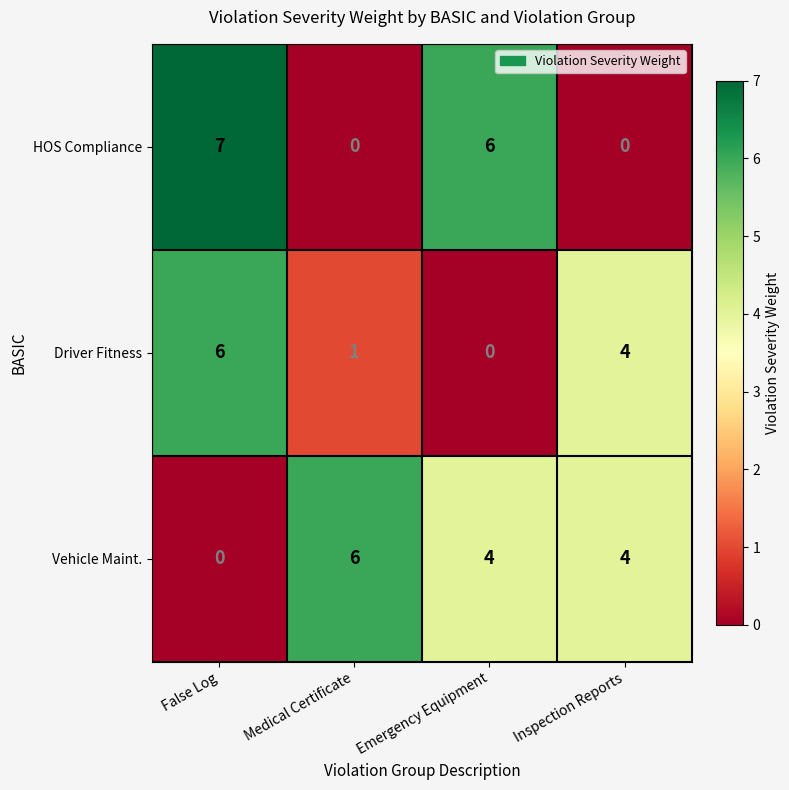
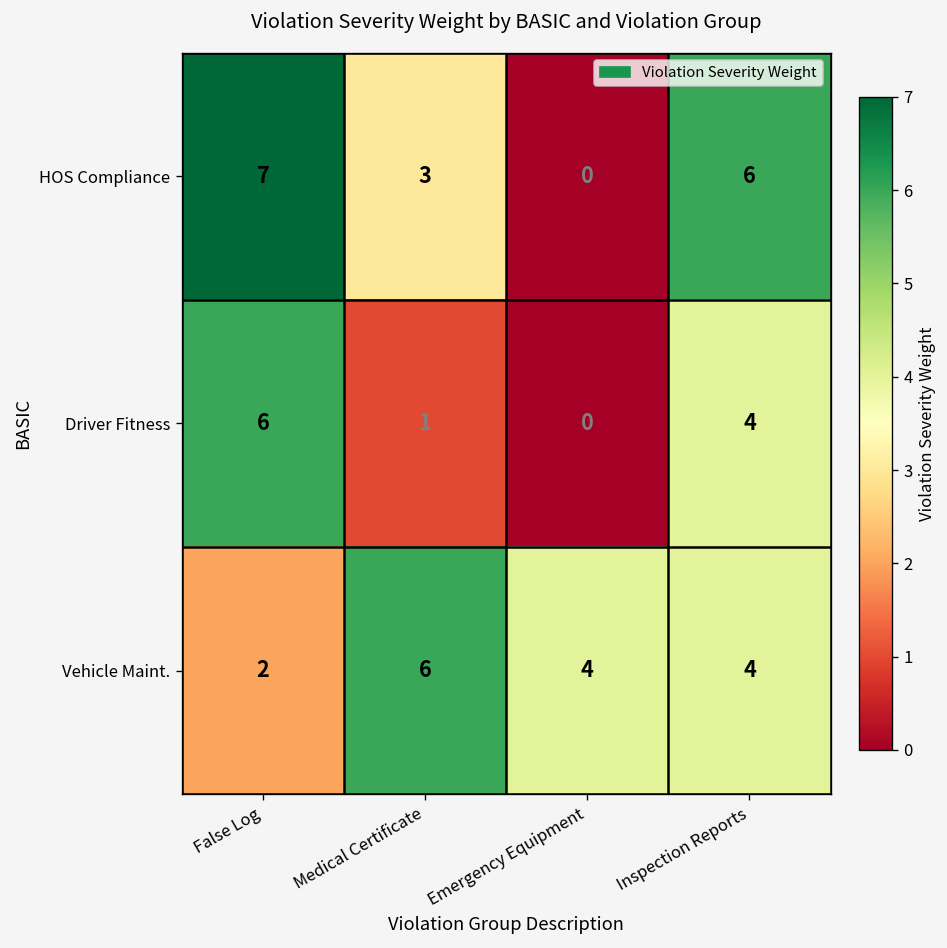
HOS Compliance, Medical Certificate: 0 -> 3
HOS Compliance, Emergency Equipment: 6 -> 0
HOS Compliance, Inspection Reports: 0 -> 6
Vehicle Maint., False Log: 0 -> 2
